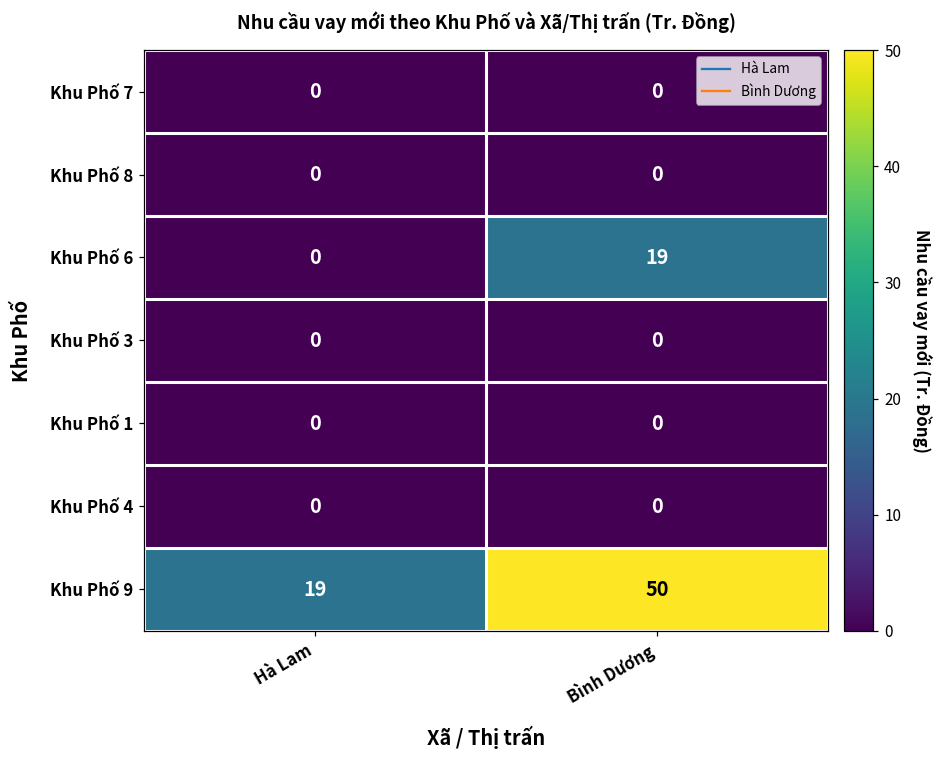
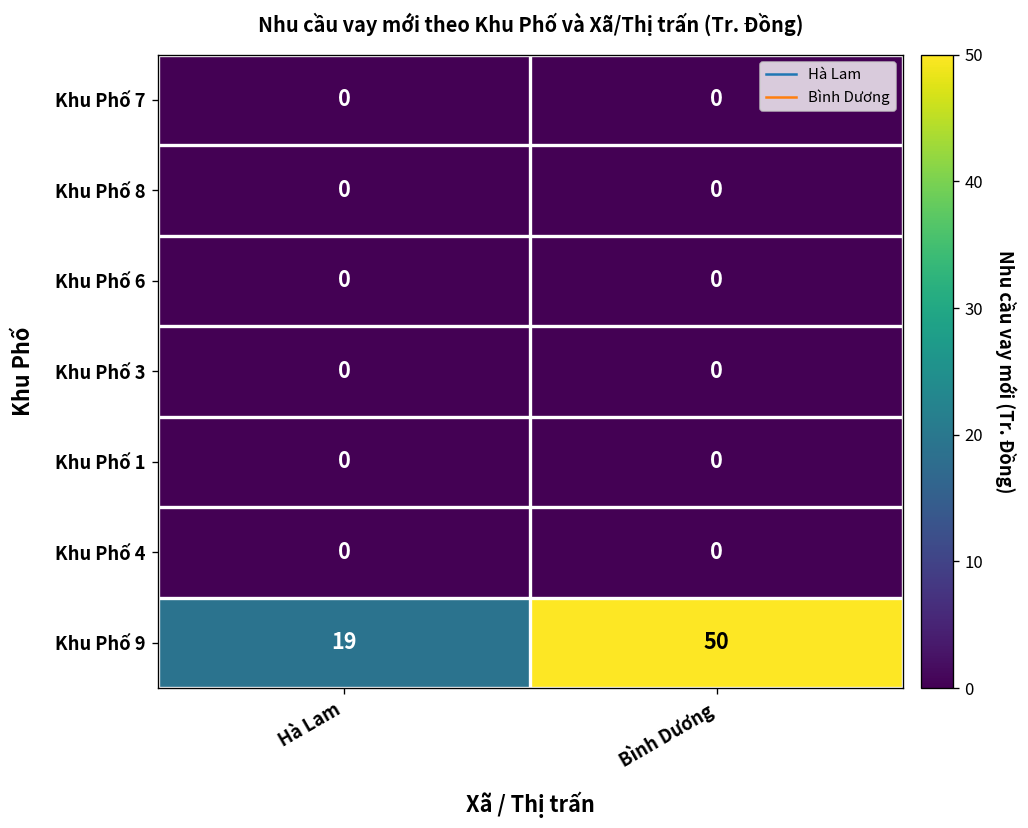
Khu Phố 6, Bình Dương: 19 -> 0
